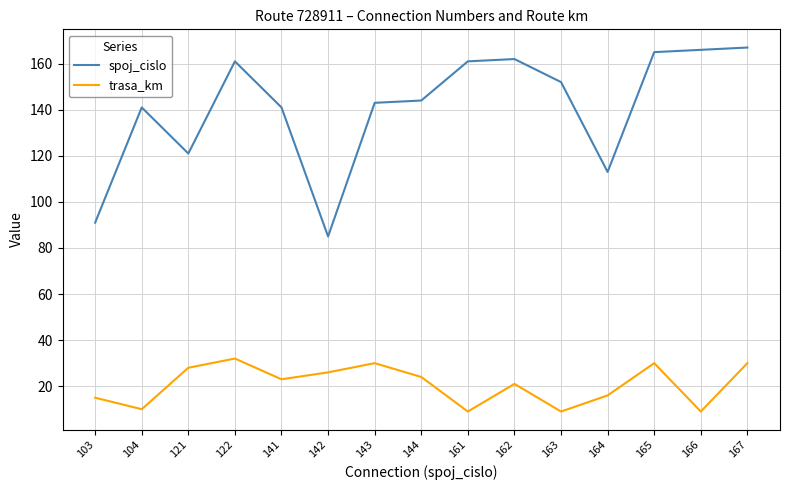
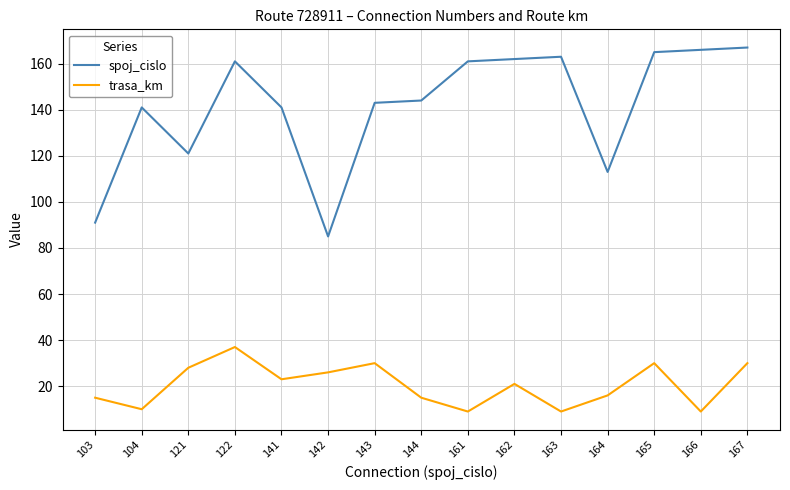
trasa_km, 122: 32 -> 37
trasa_km, 144: 24 -> 15
spoj_cislo, 163: 152 -> 163
